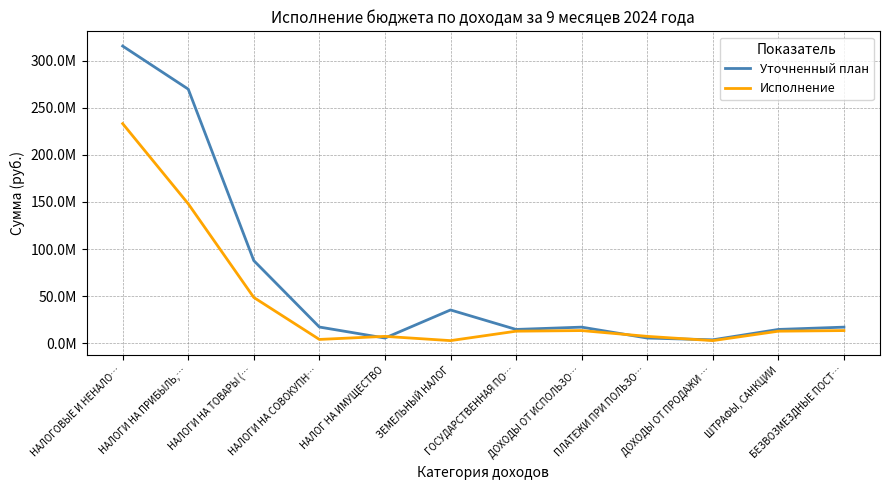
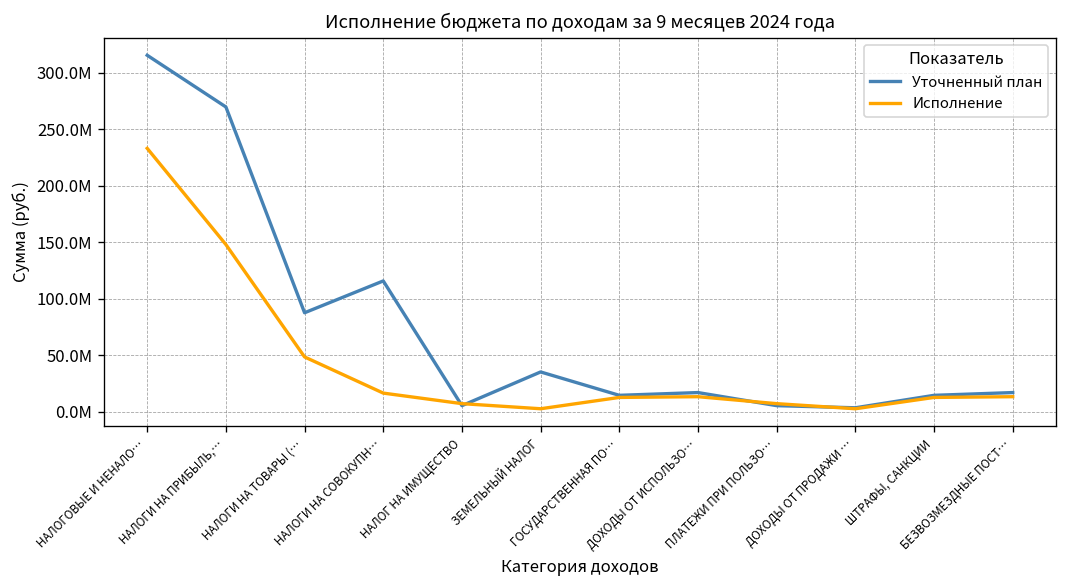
Уточненный план, НАЛОГИ НА СОВОКУПН…: 20000000 -> 120000000
Исполнение, НАЛОГИ НА СОВОКУПН…: 0 -> 20000000
